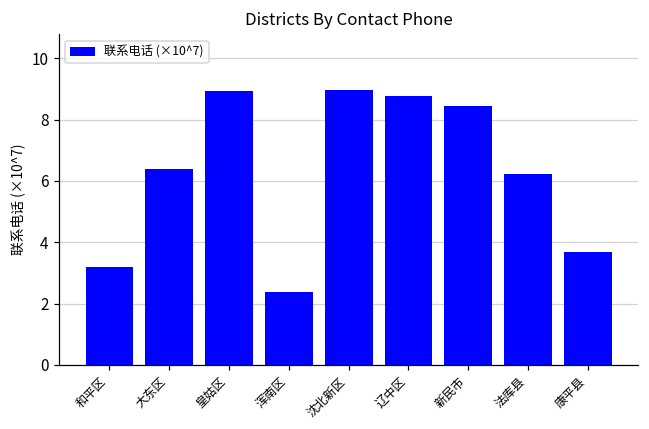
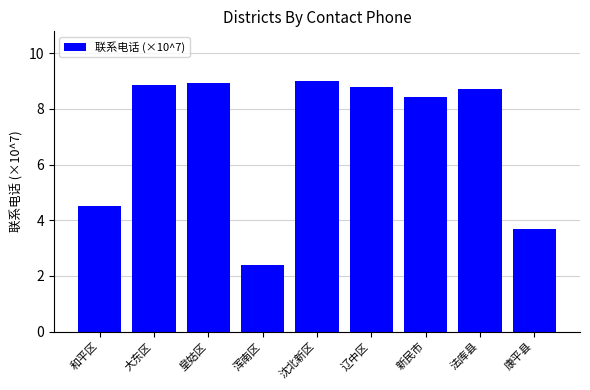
和平区: 3.2 -> 4.5
大东区: 6.4 -> 8.9
法库县: 6.2 -> 8.7
